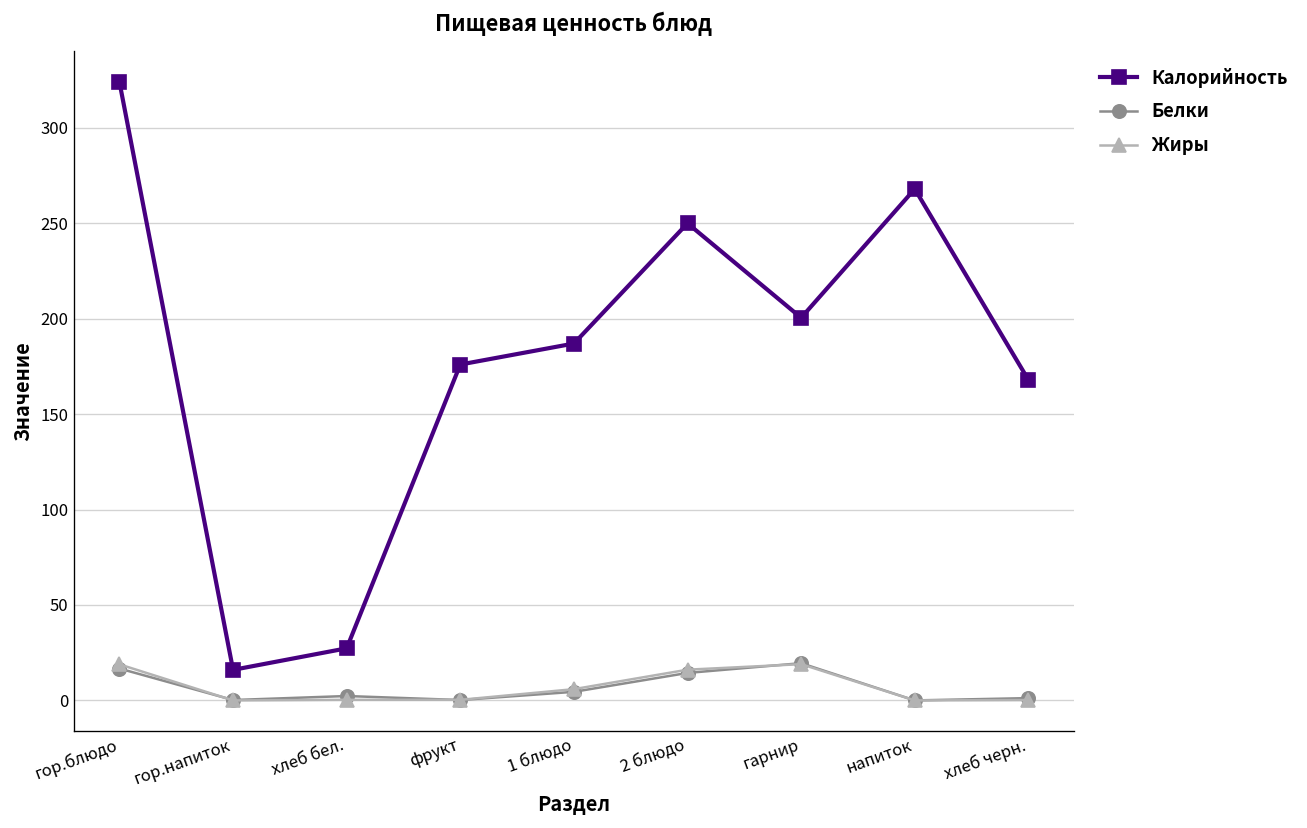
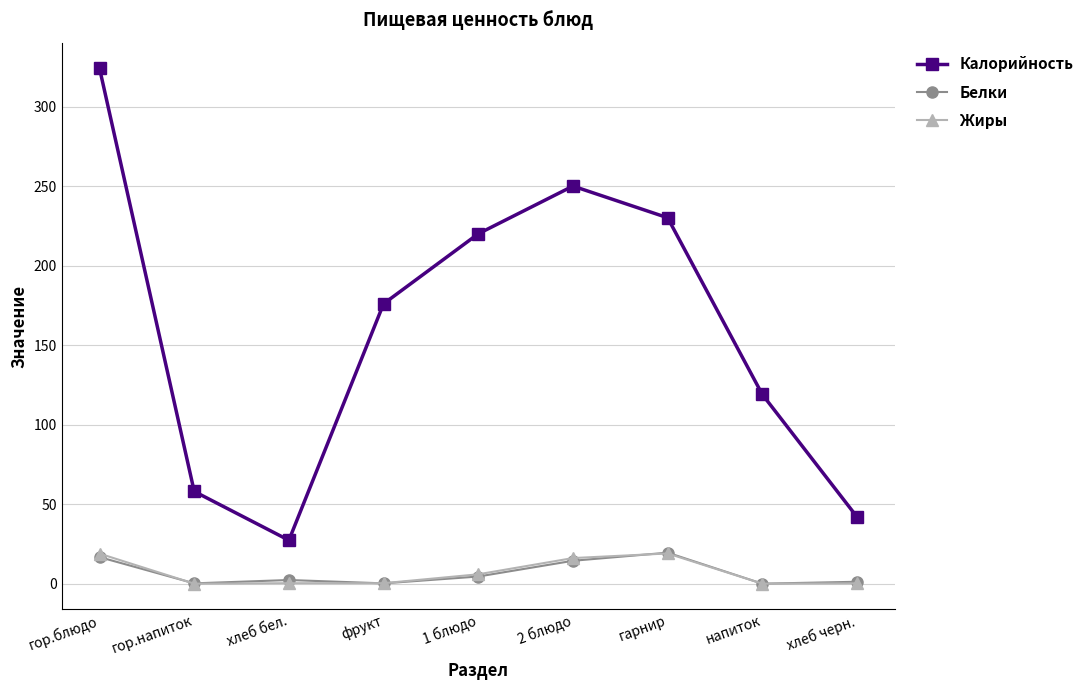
Калорийность, гор.напиток: 16 -> 58
Калорийность, 1 блюдо: 187 -> 220
Калорийность, гарнир: 201 -> 230
Калорийность, напиток: 268 -> 119
Калорийность, хлеб черн.: 168 -> 42
